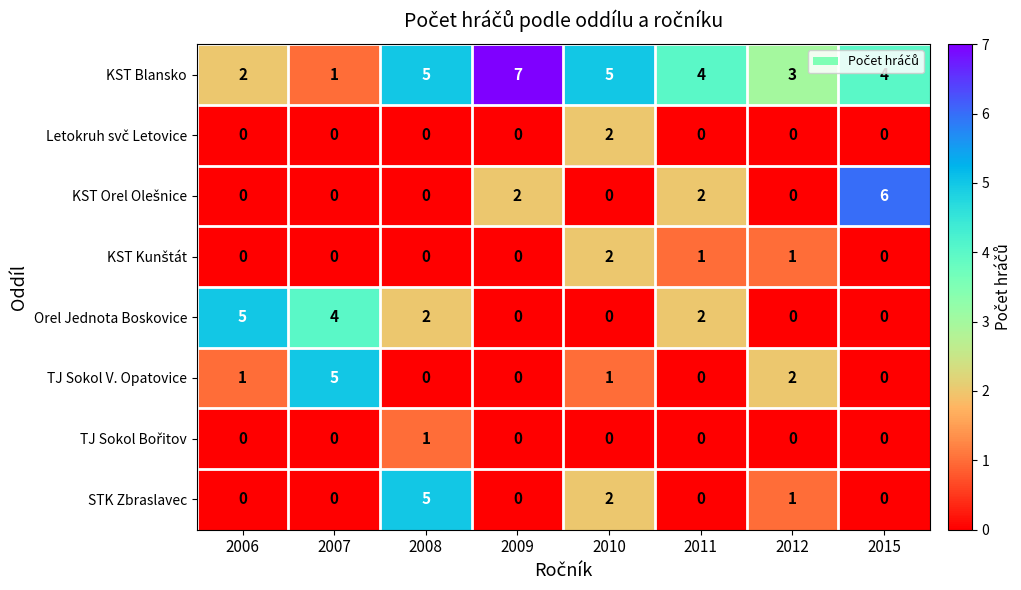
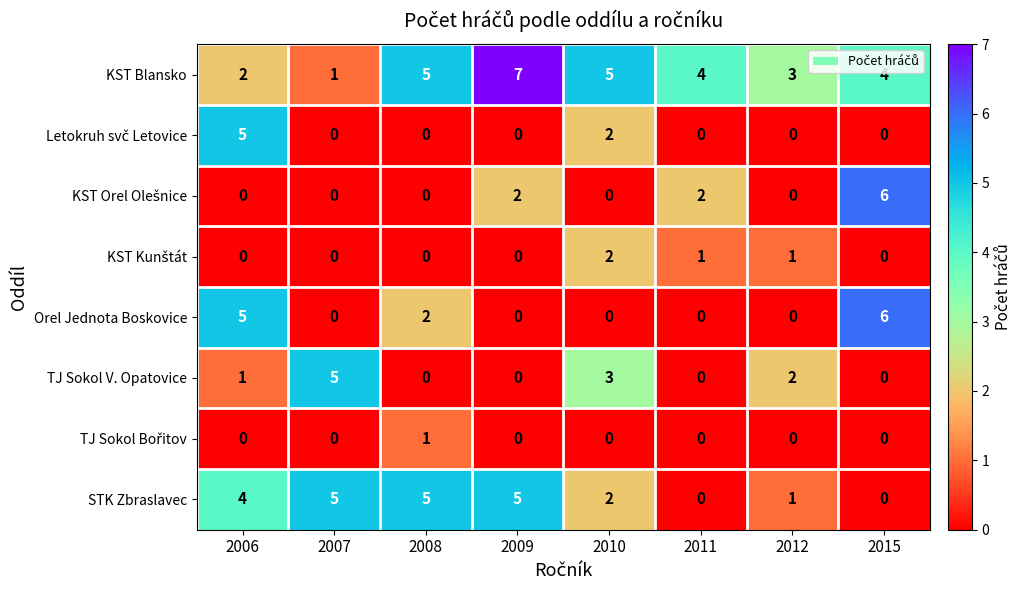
Letokruh svč Letovice, 2006: 0 -> 5
Orel Jednota Boskovice, 2007: 4 -> 0
Orel Jednota Boskovice, 2011: 2 -> 0
Orel Jednota Boskovice, 2015: 0 -> 6
TJ Sokol V. Opatovice, 2010: 1 -> 3
STK Zbraslavec, 2006: 0 -> 4
STK Zbraslavec, 2007: 0 -> 5
STK Zbraslavec, 2009: 0 -> 5
